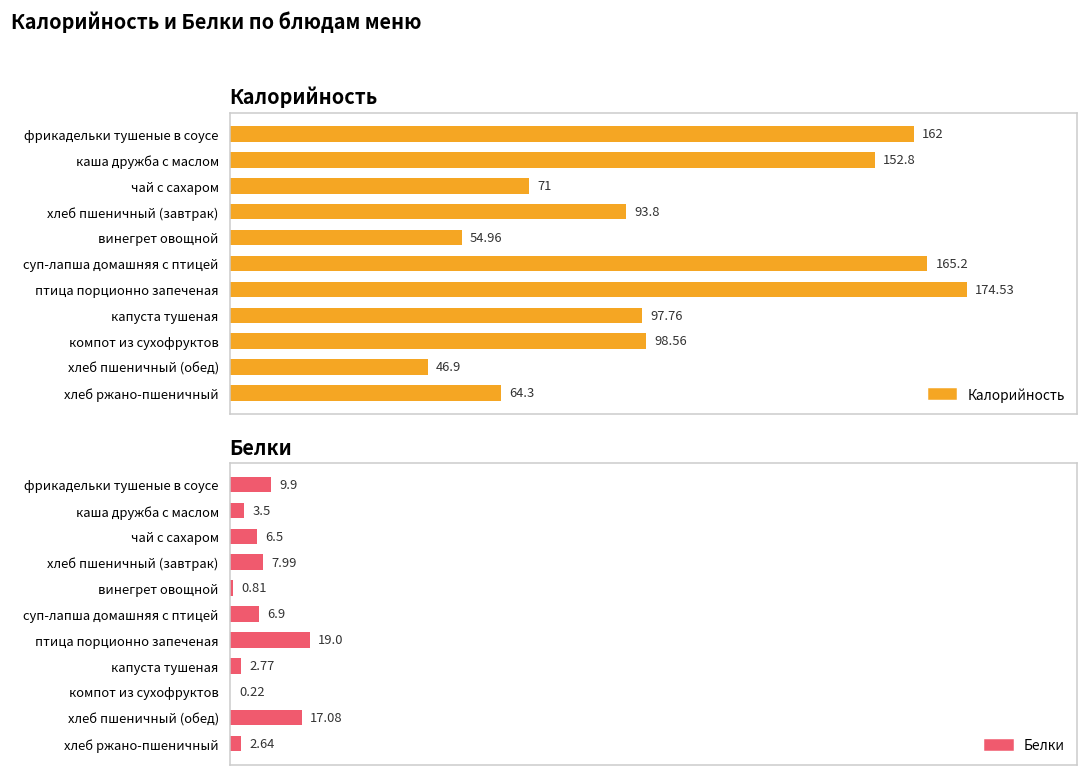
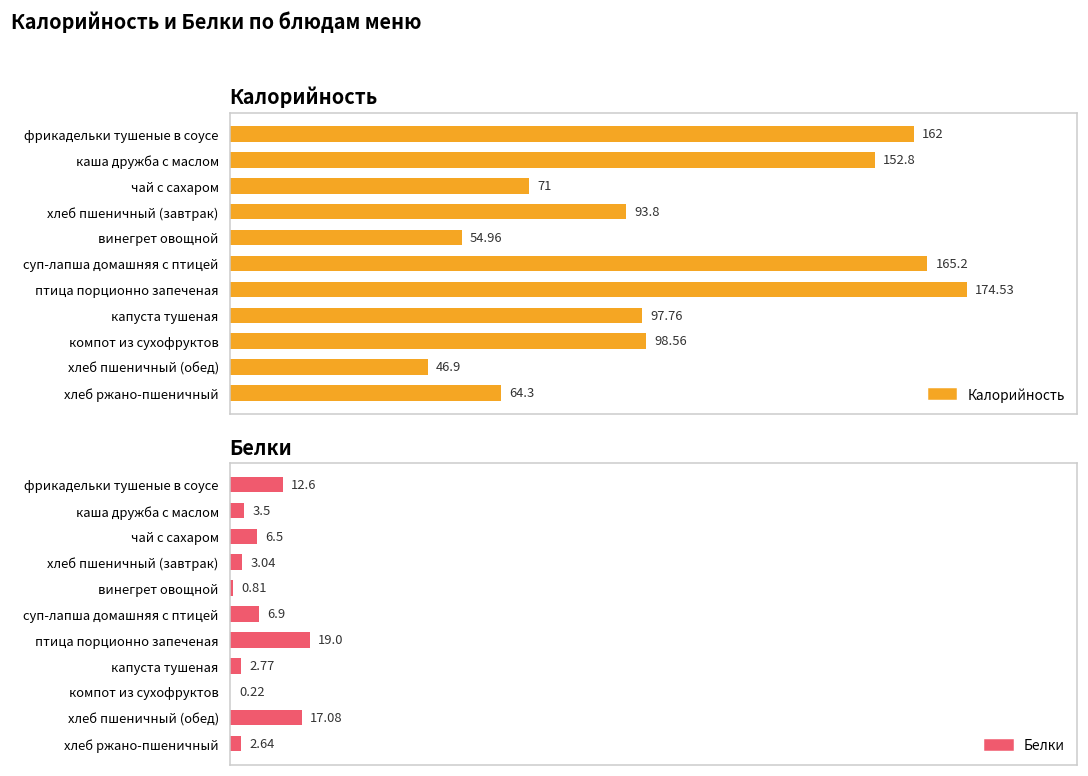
Белки, фрикадельки тушеные в соусе: 9.9 -> 12.6
Белки, хлеб пшеничный (завтрак): 7.99 -> 3.04
